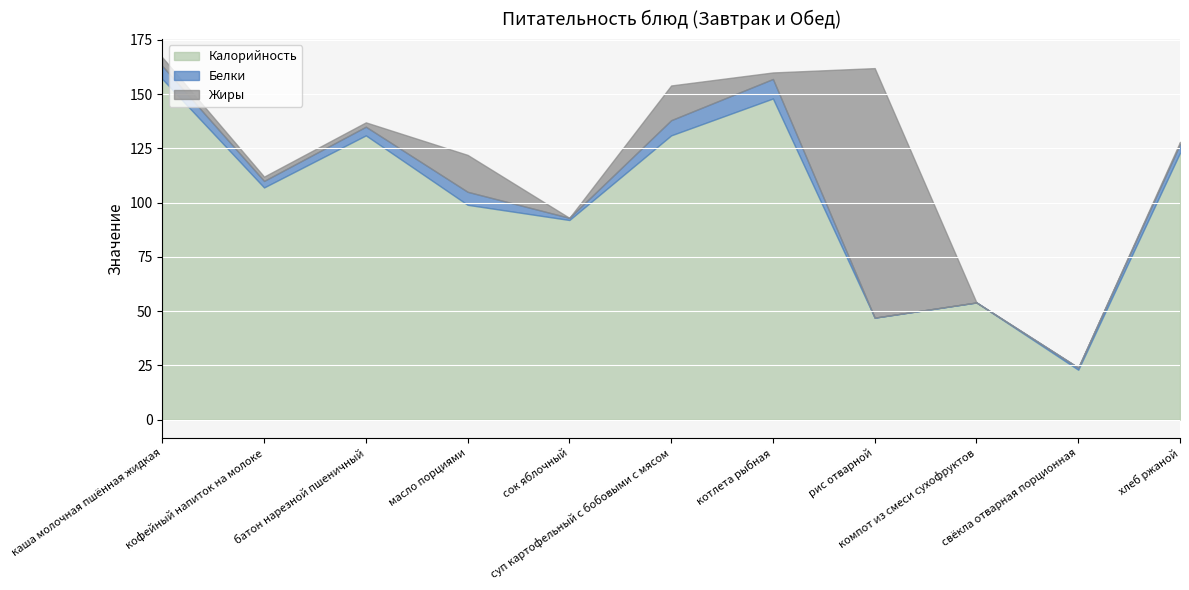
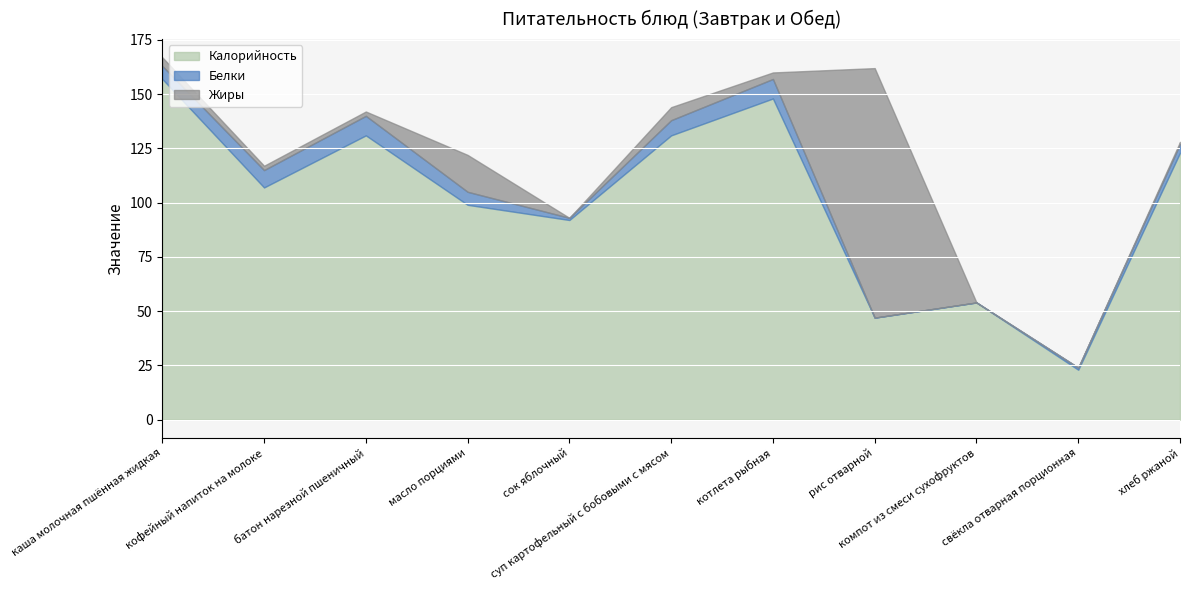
Белки, кофейный напиток на молоке: 3 -> 8
Белки, батон нарезной пшеничный: 4 -> 9
Жиры, суп картофельный с бобовыми с мясом: 16 -> 6
